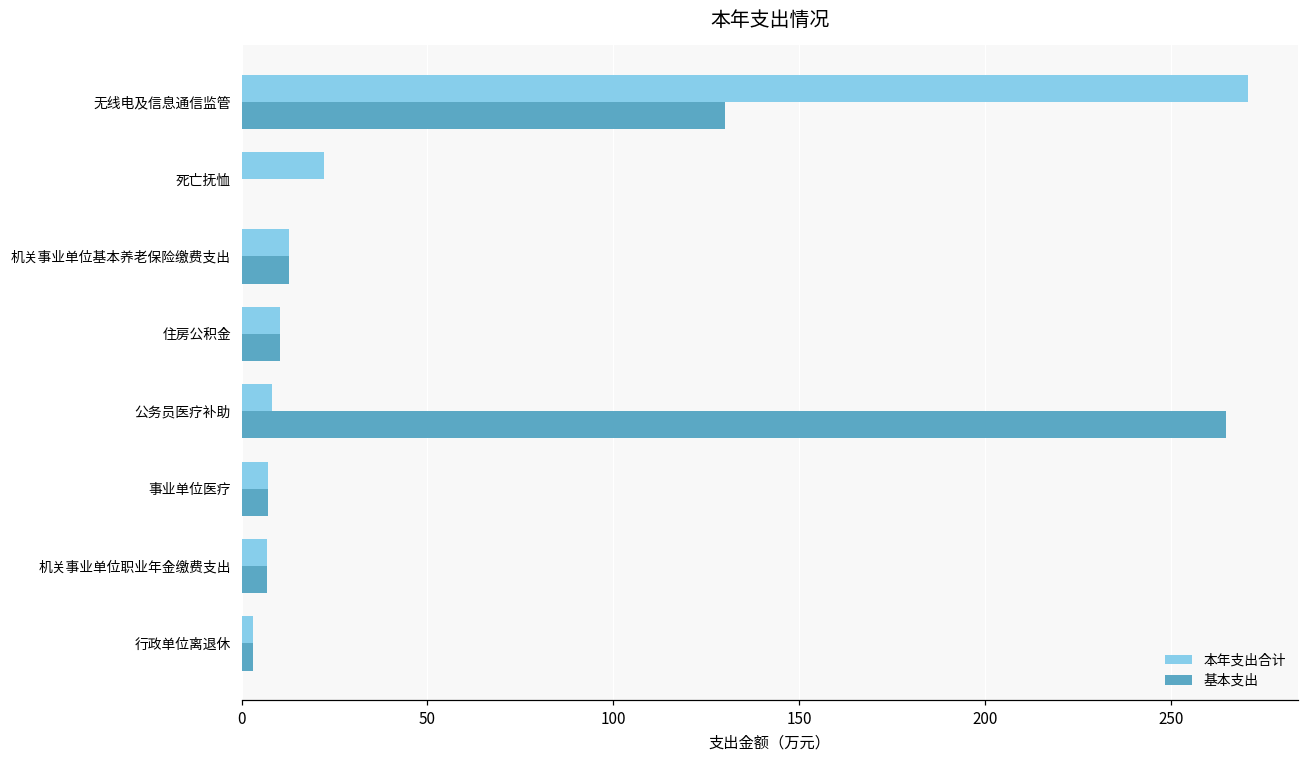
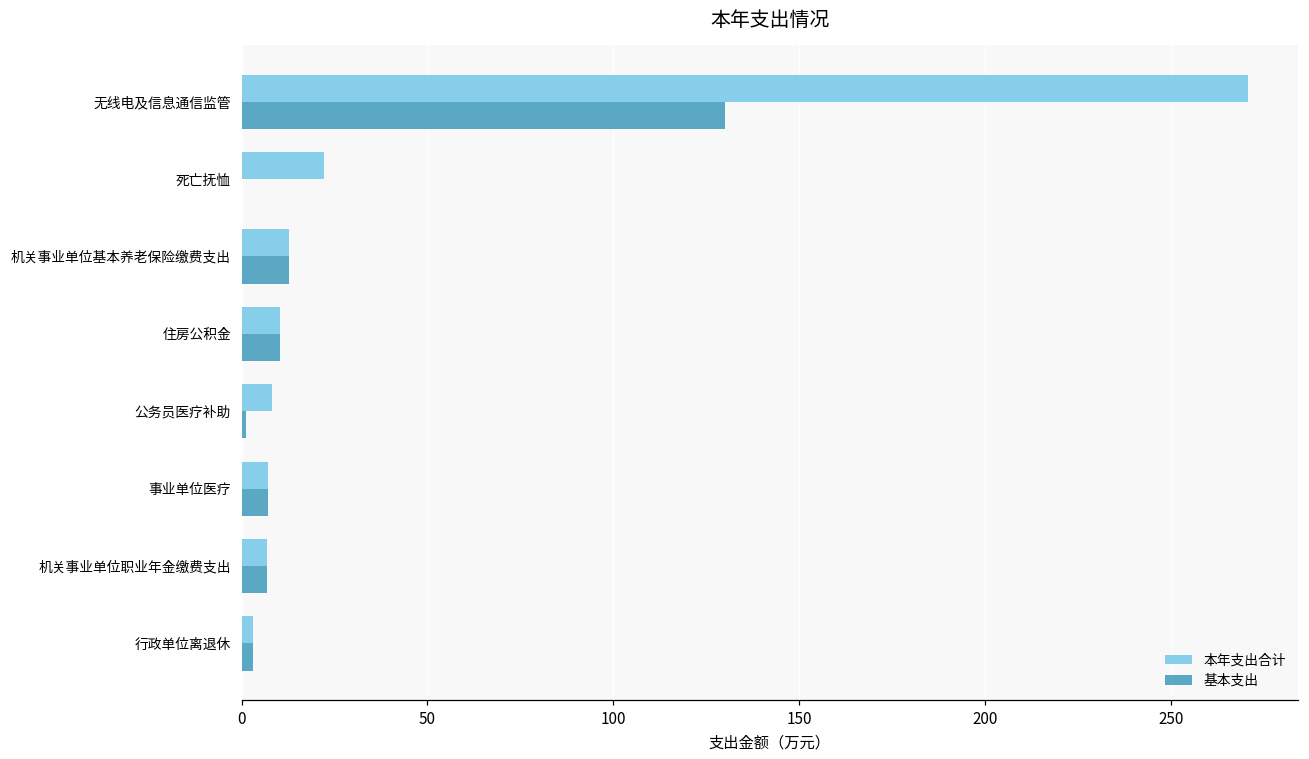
基本支出, 公务员医疗补助: 265 -> 1
